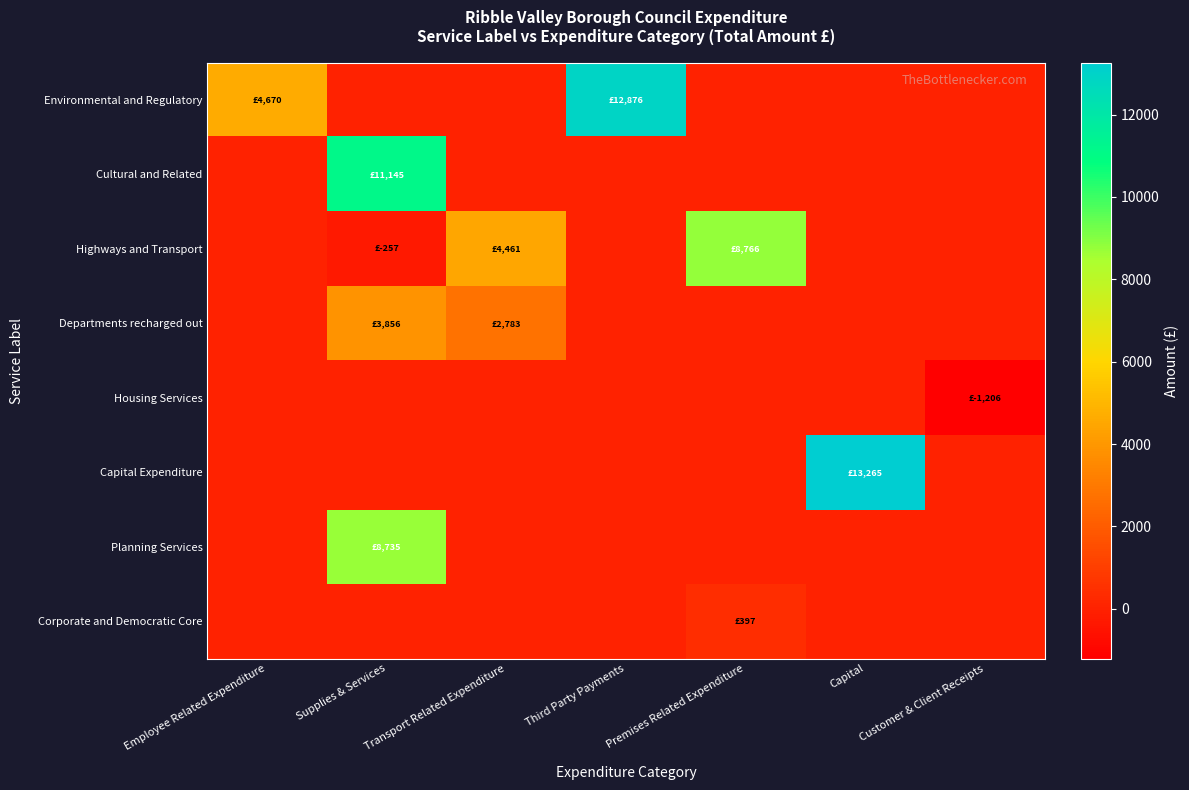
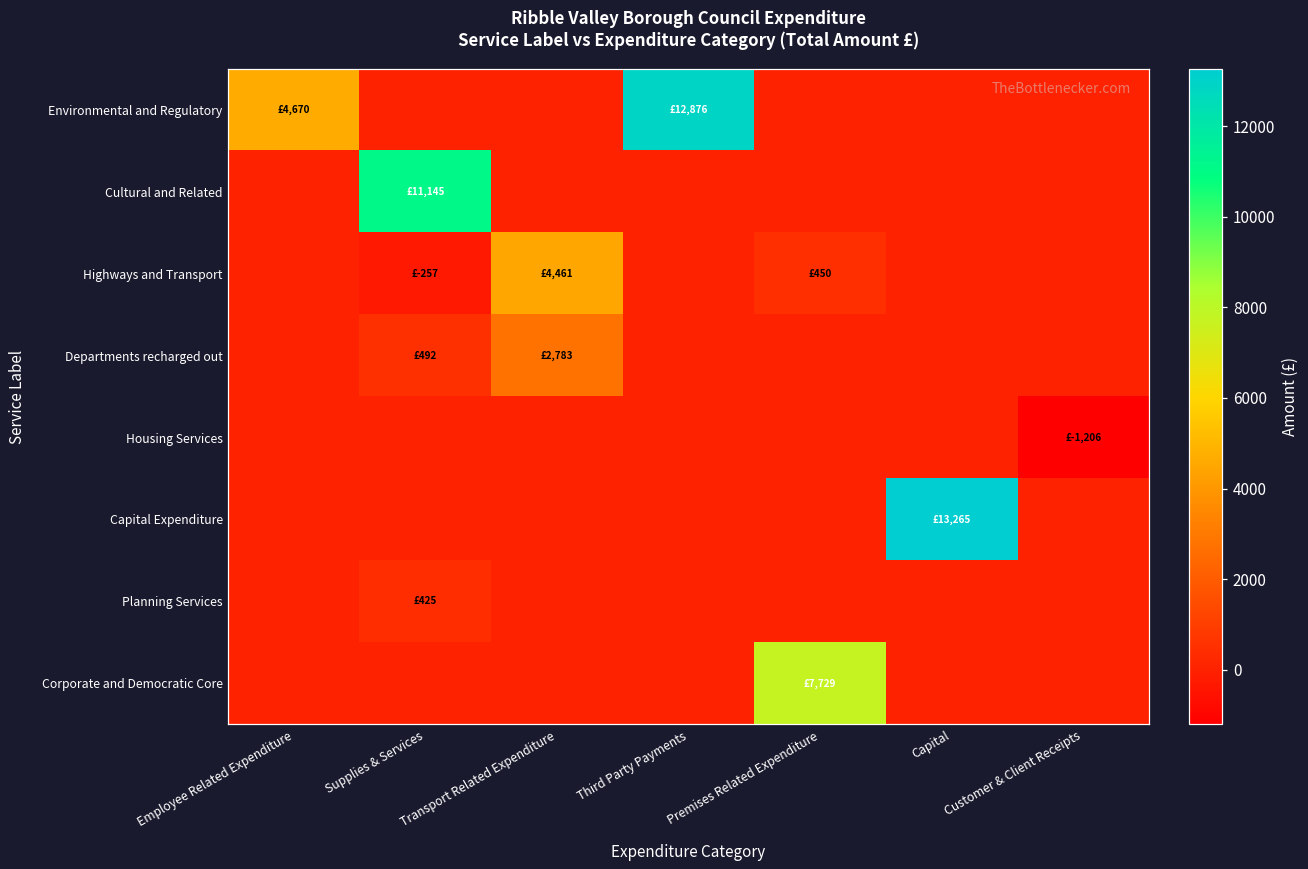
Highways and Transport, Premises Related Expenditure: £8,766 -> £450
Departments recharged out, Supplies & Services: £3,856 -> £492
Planning Services, Supplies & Services: £8,735 -> £425
Corporate and Democratic Core, Premises Related Expenditure: £397 -> £7,729
